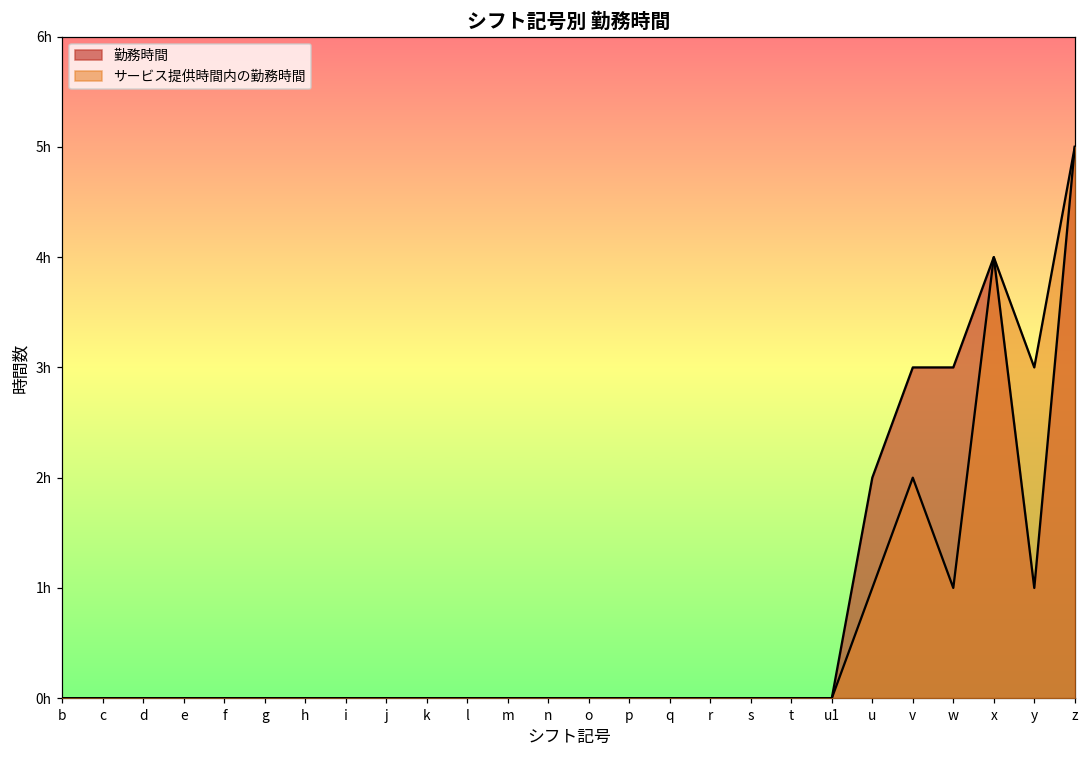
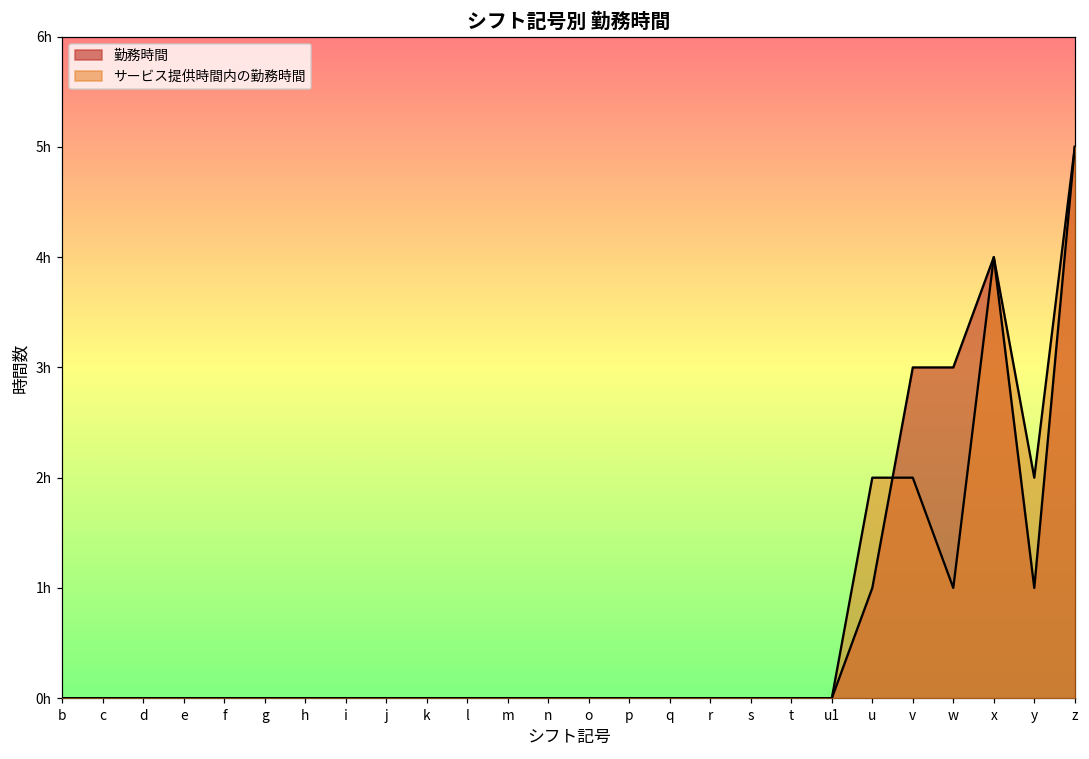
勤務時間, u: 2h -> 1h
サービス提供時間内の勤務時間, u: 1h -> 2h
サービス提供時間内の勤務時間, y: 3h -> 2h
